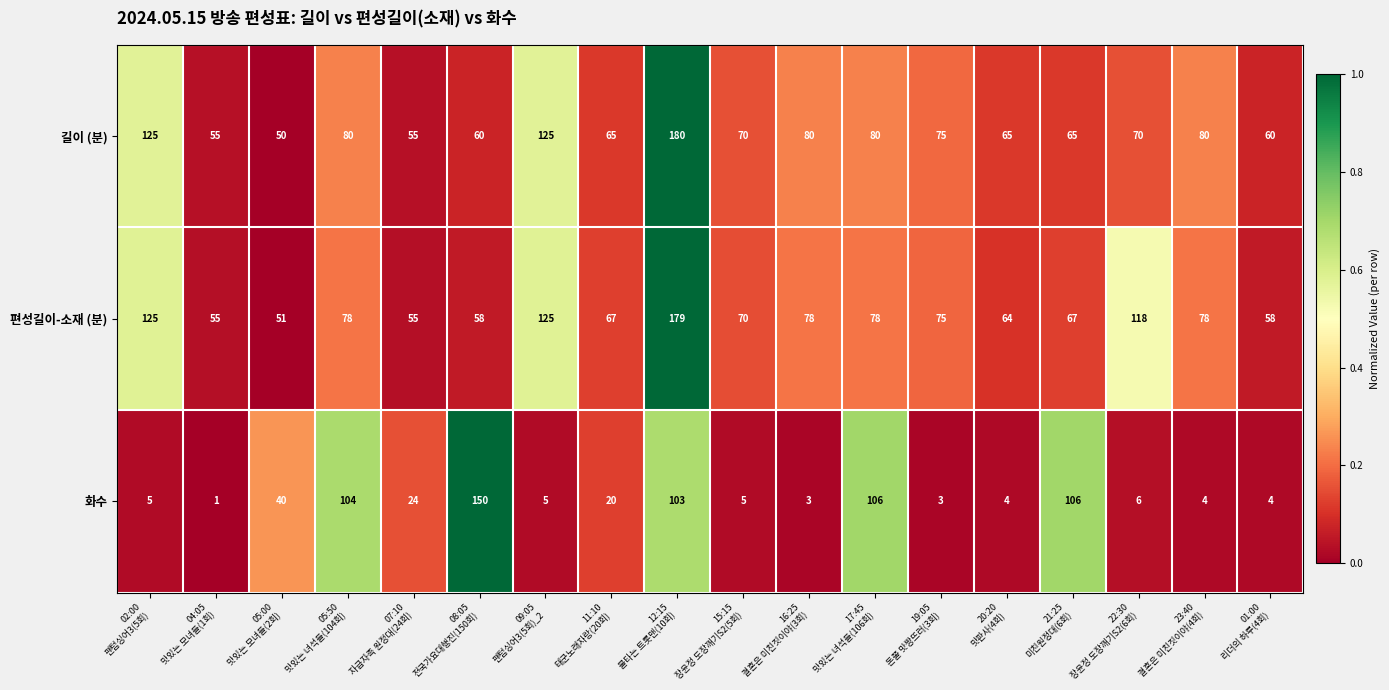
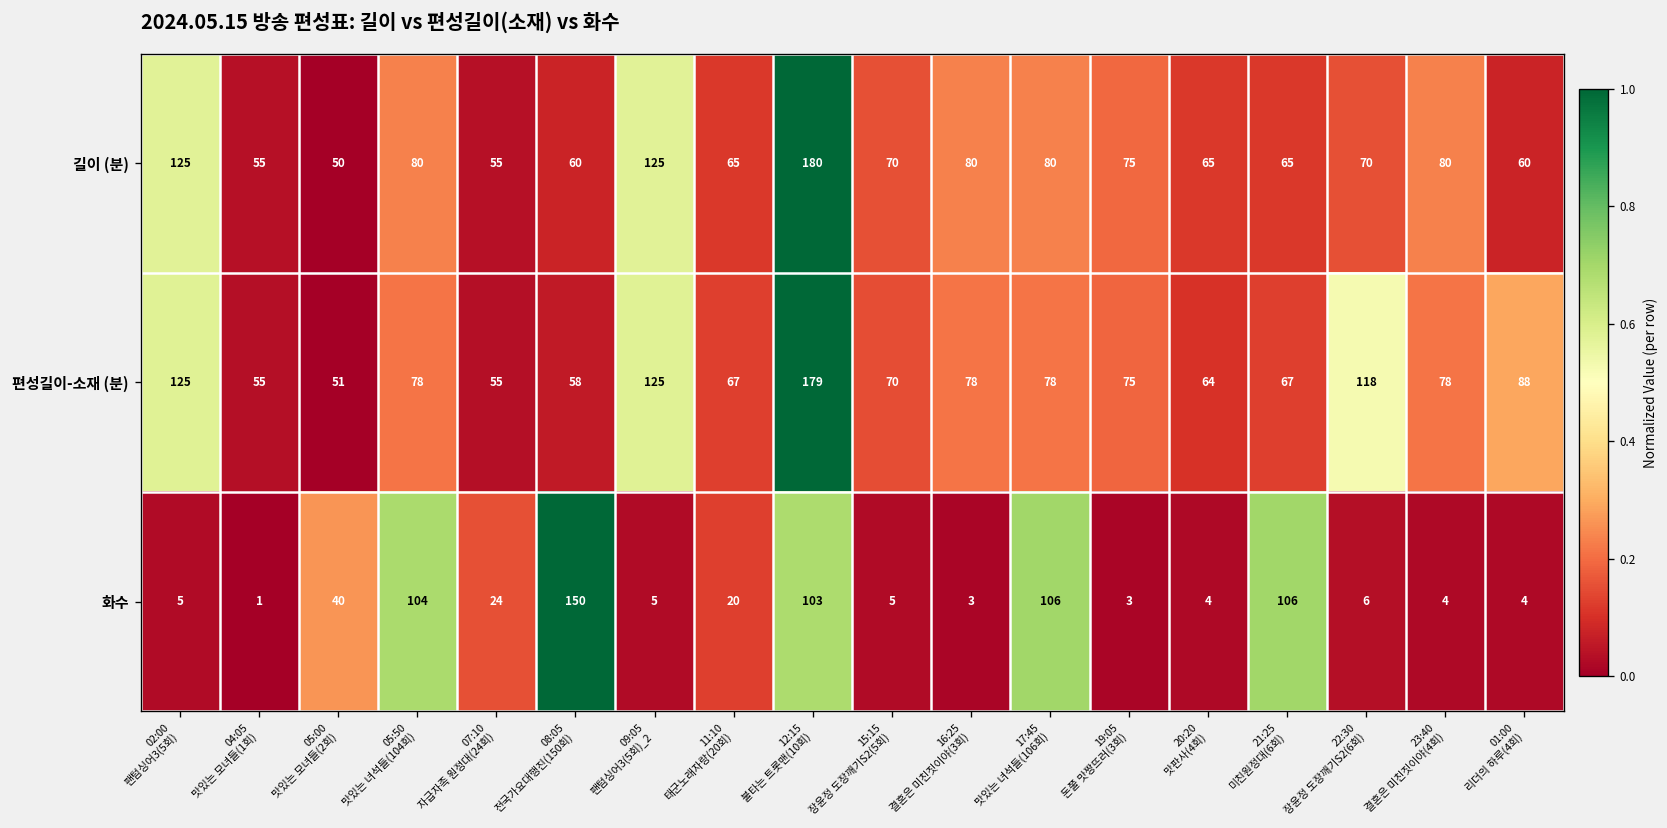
편성길이-소재 (분), 01:00 리더의 하루(4회): 58 -> 88
